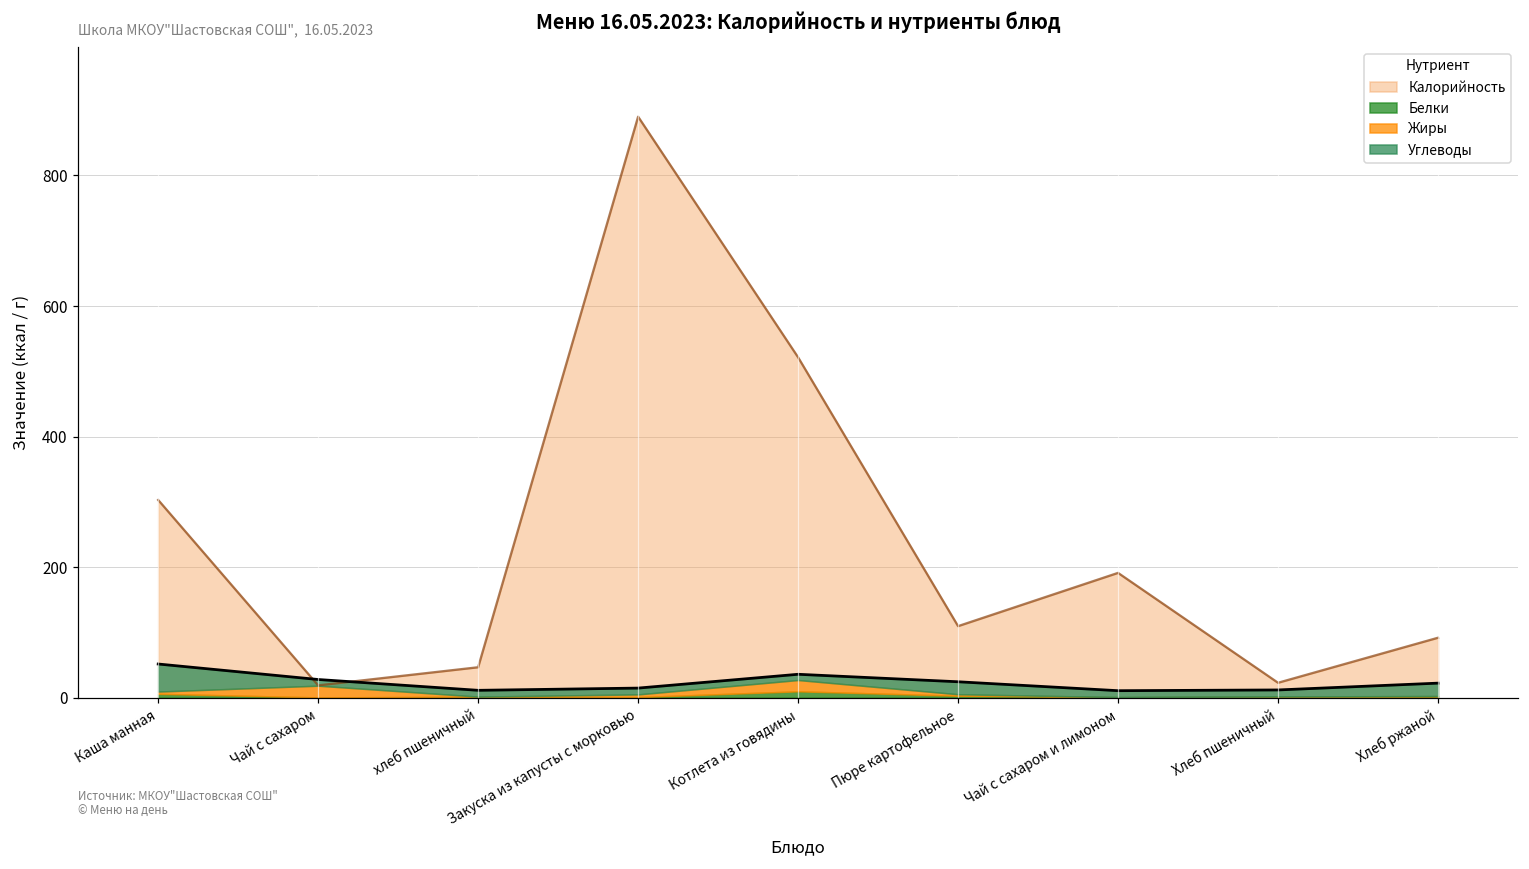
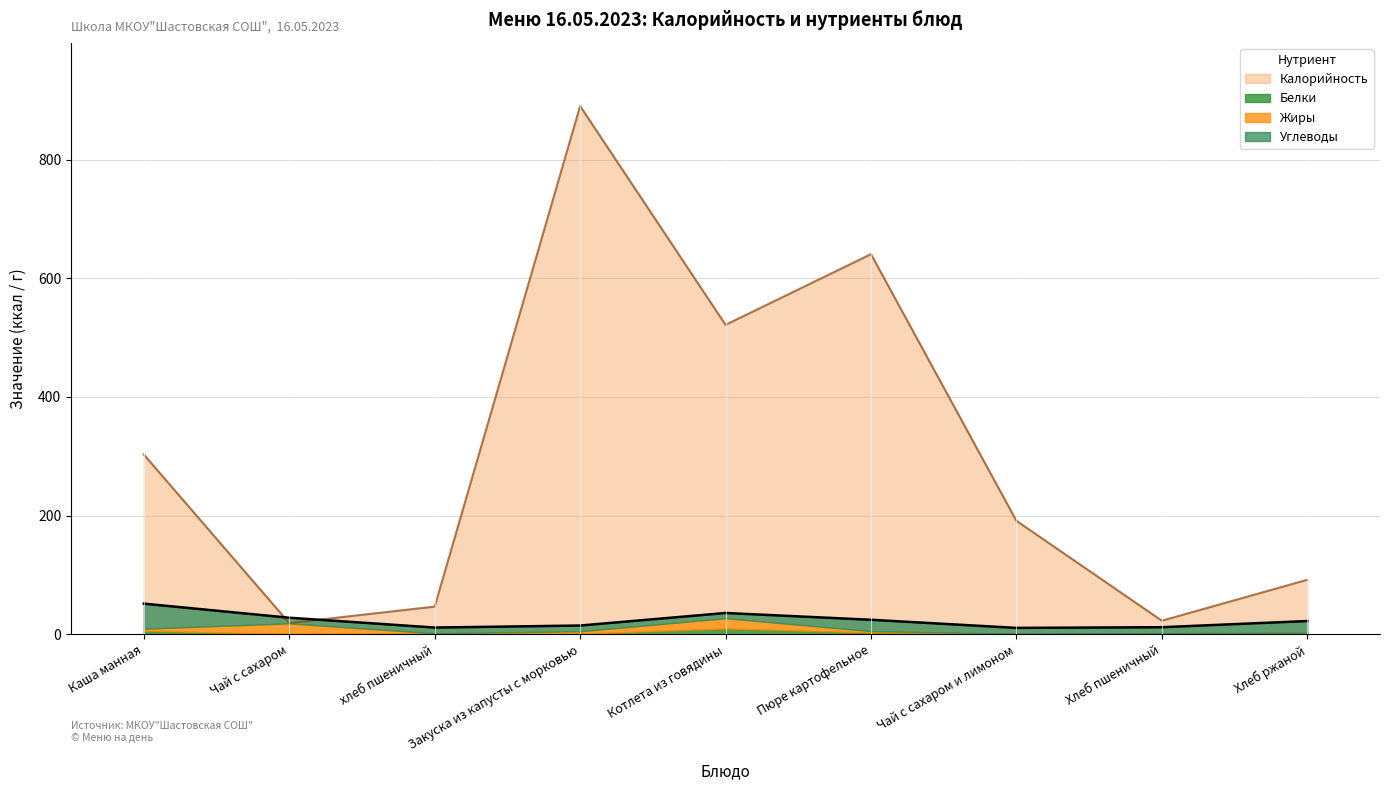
Калорийность, Пюре картофельное: 110 -> 640
